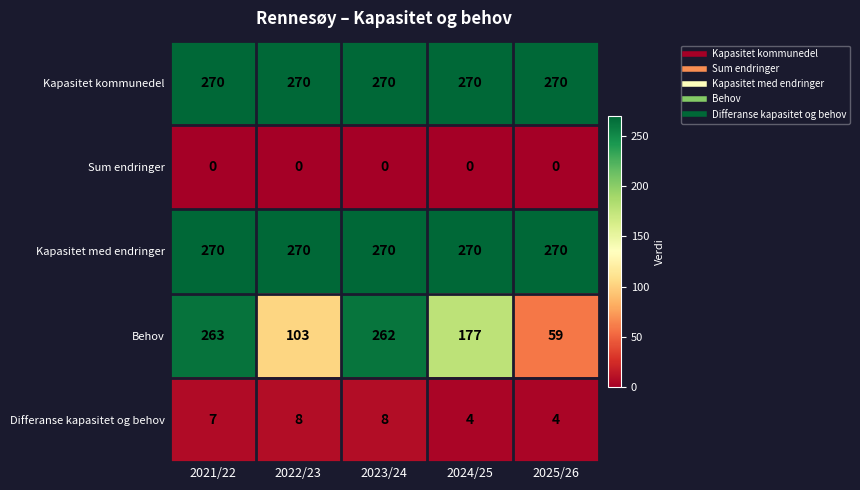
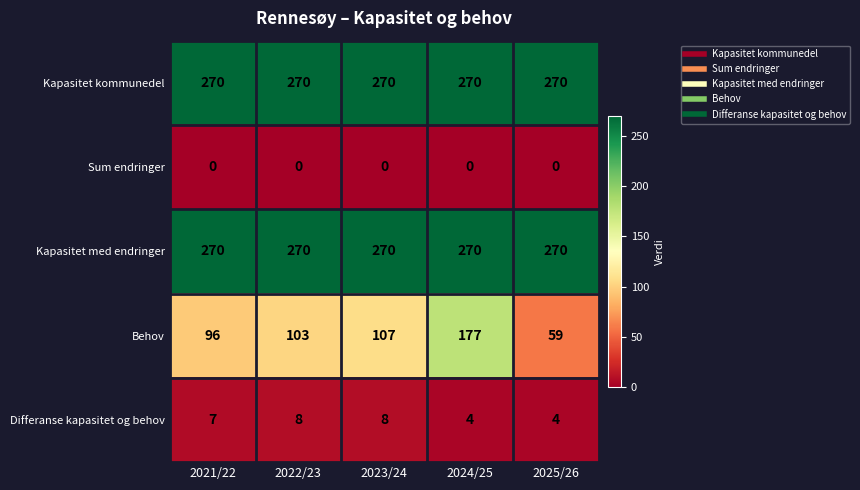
Behov, 2021/22: 263 -> 96
Behov, 2023/24: 262 -> 107
